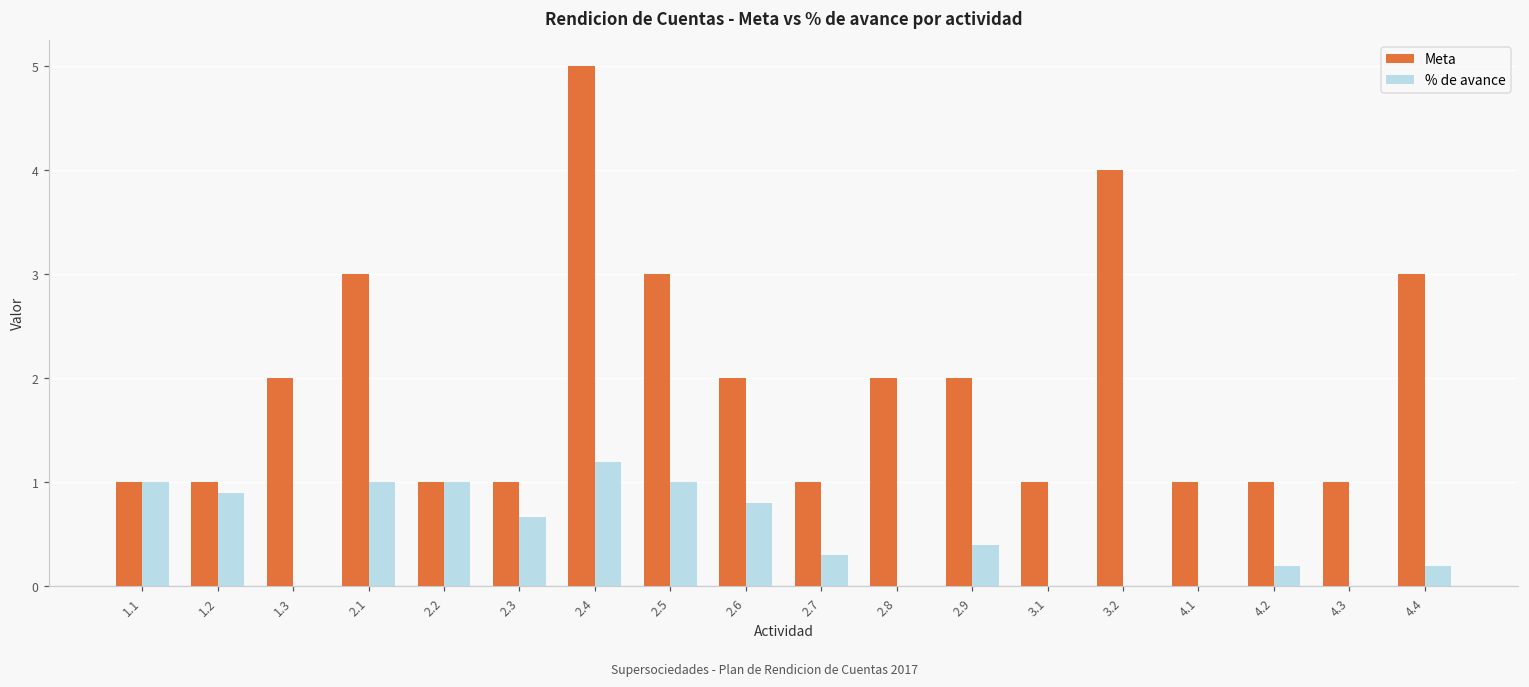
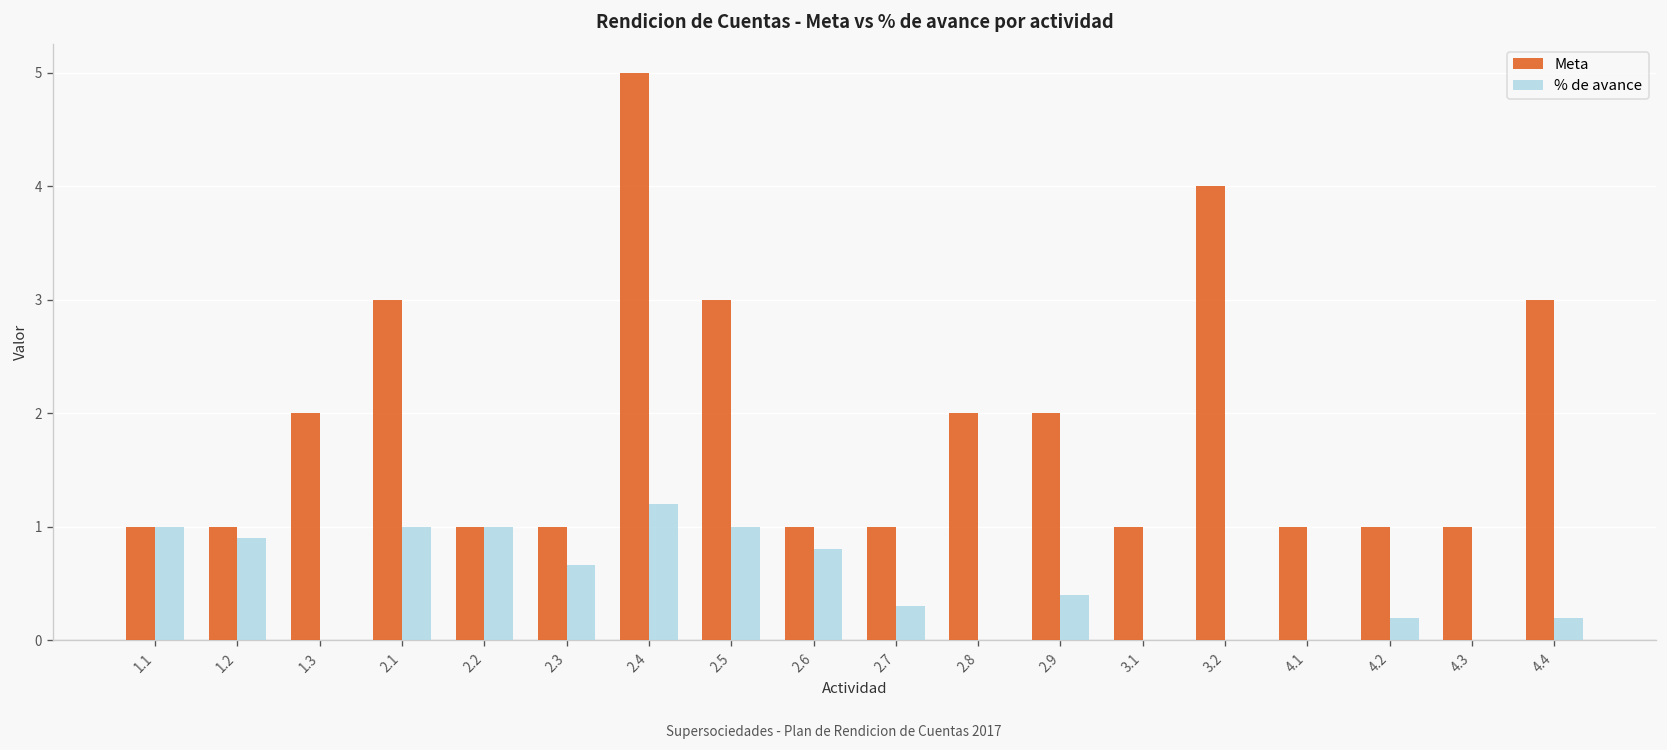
Meta, 2.6: 2 -> 1
